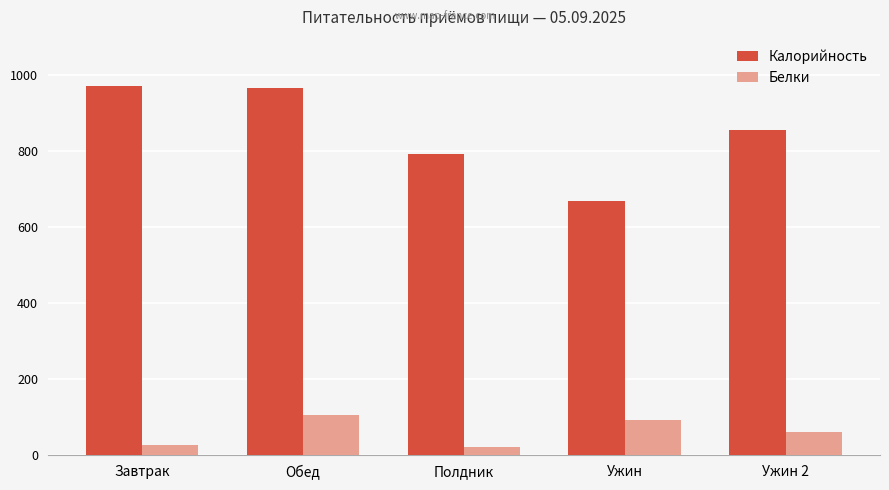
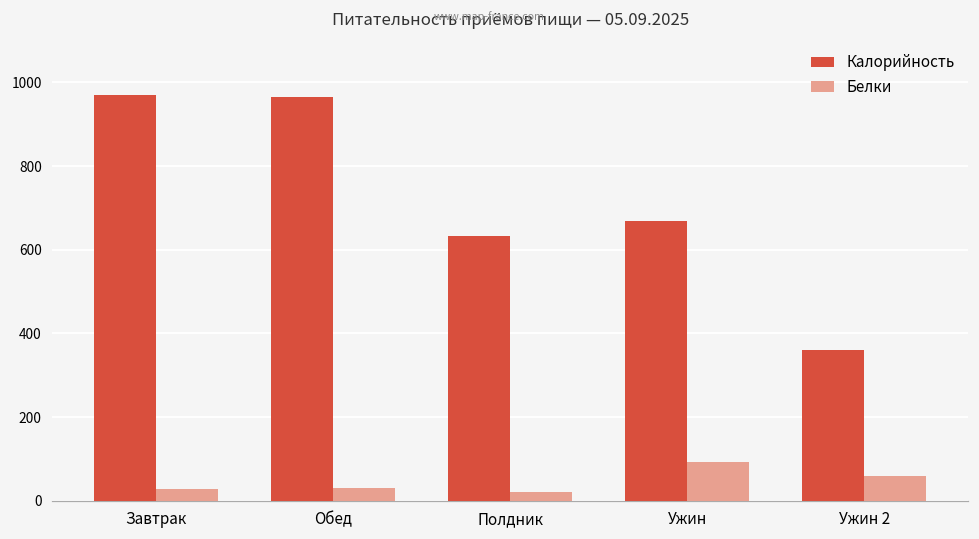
Белки, Обед: 110 -> 30
Калорийность, Полдник: 790 -> 630
Калорийность, Ужин 2: 850 -> 360
